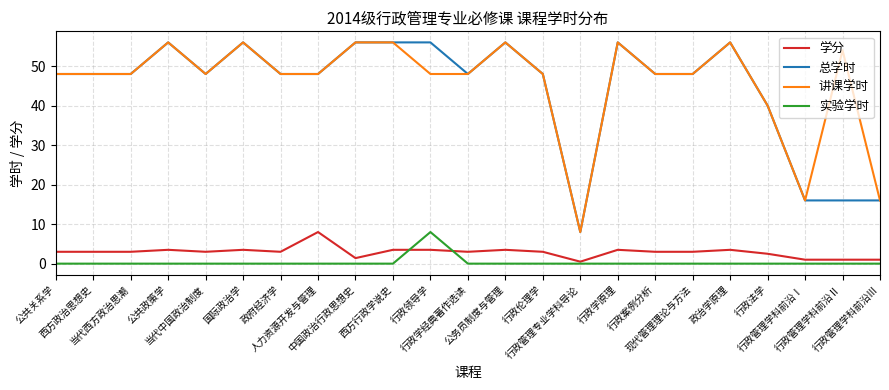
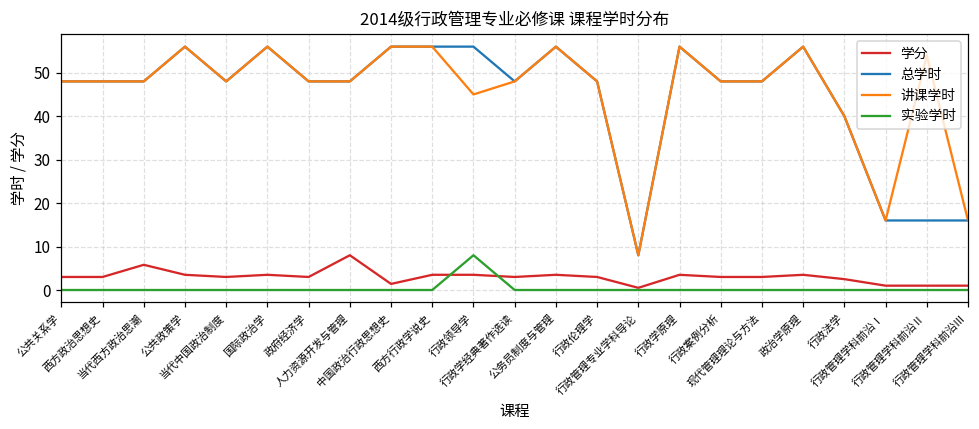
学分, 当代西方政治思潮: 3 -> 6
讲课学时, 行政领导学: 48 -> 45
